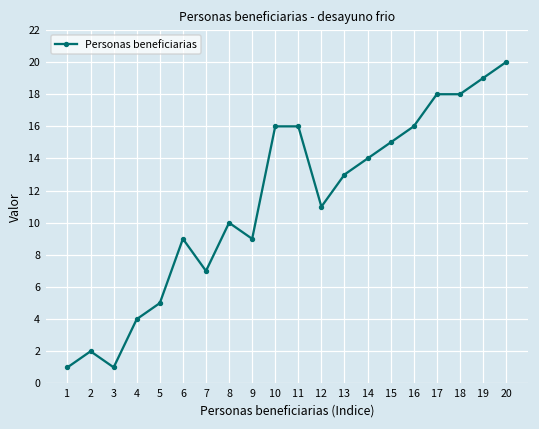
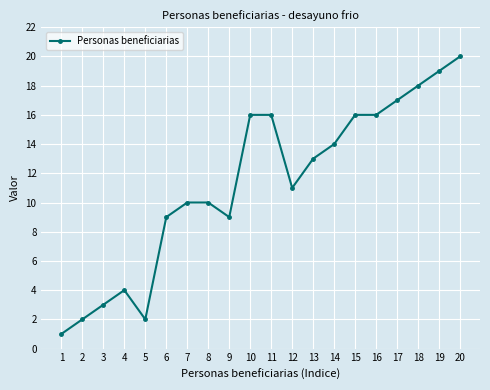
3: 1 -> 3
5: 5 -> 2
7: 7 -> 10
15: 15 -> 16
17: 18 -> 17
